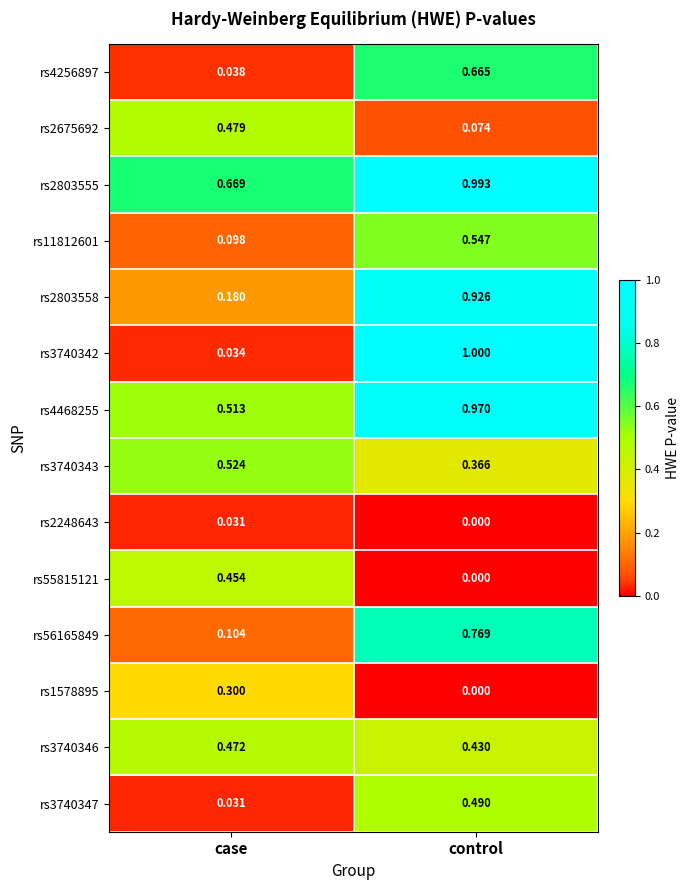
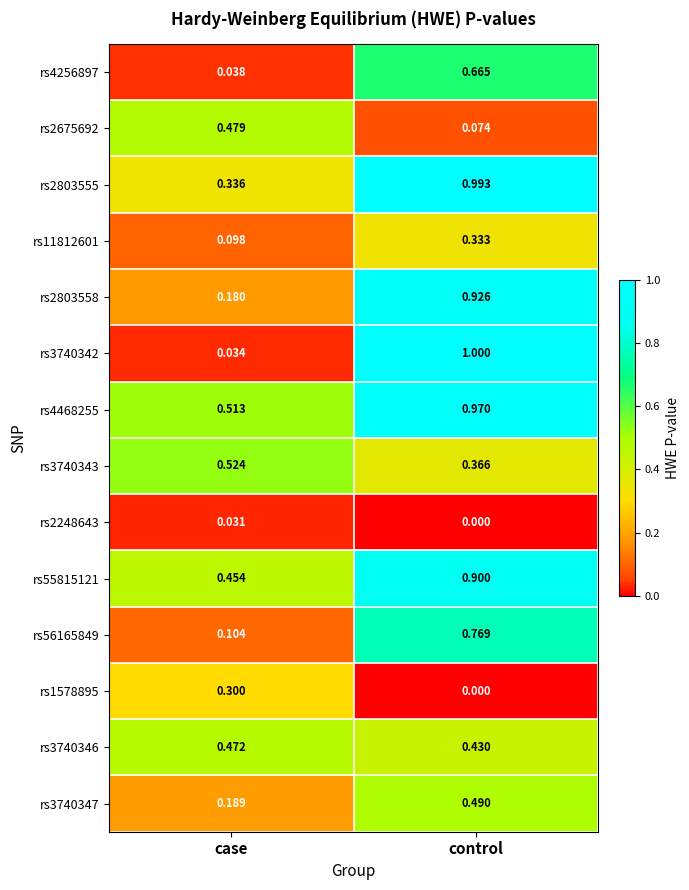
rs2803555, case: 0.669 -> 0.336
rs11812601, control: 0.547 -> 0.333
rs55815121, control: 0.000 -> 0.900
rs3740347, case: 0.031 -> 0.189
